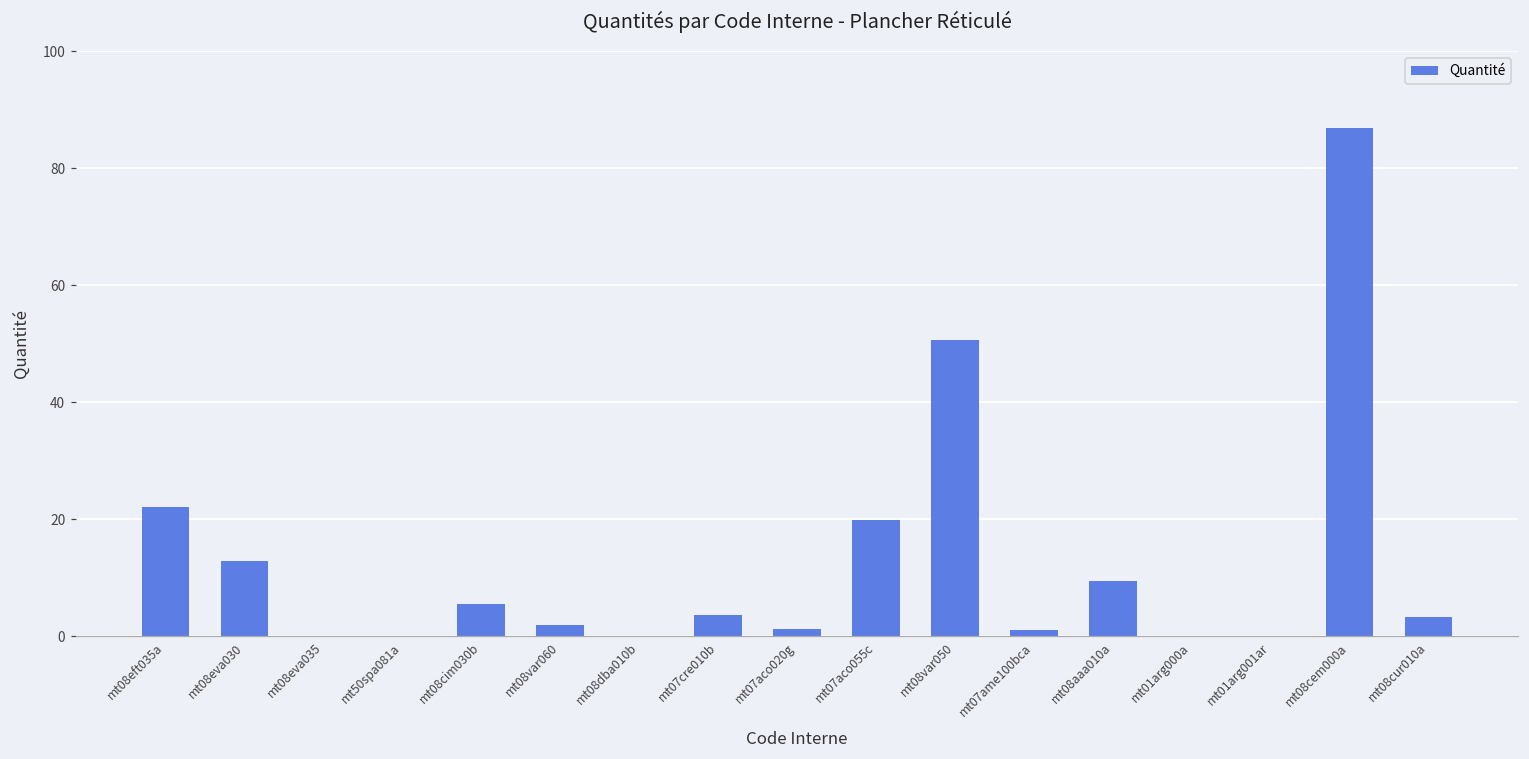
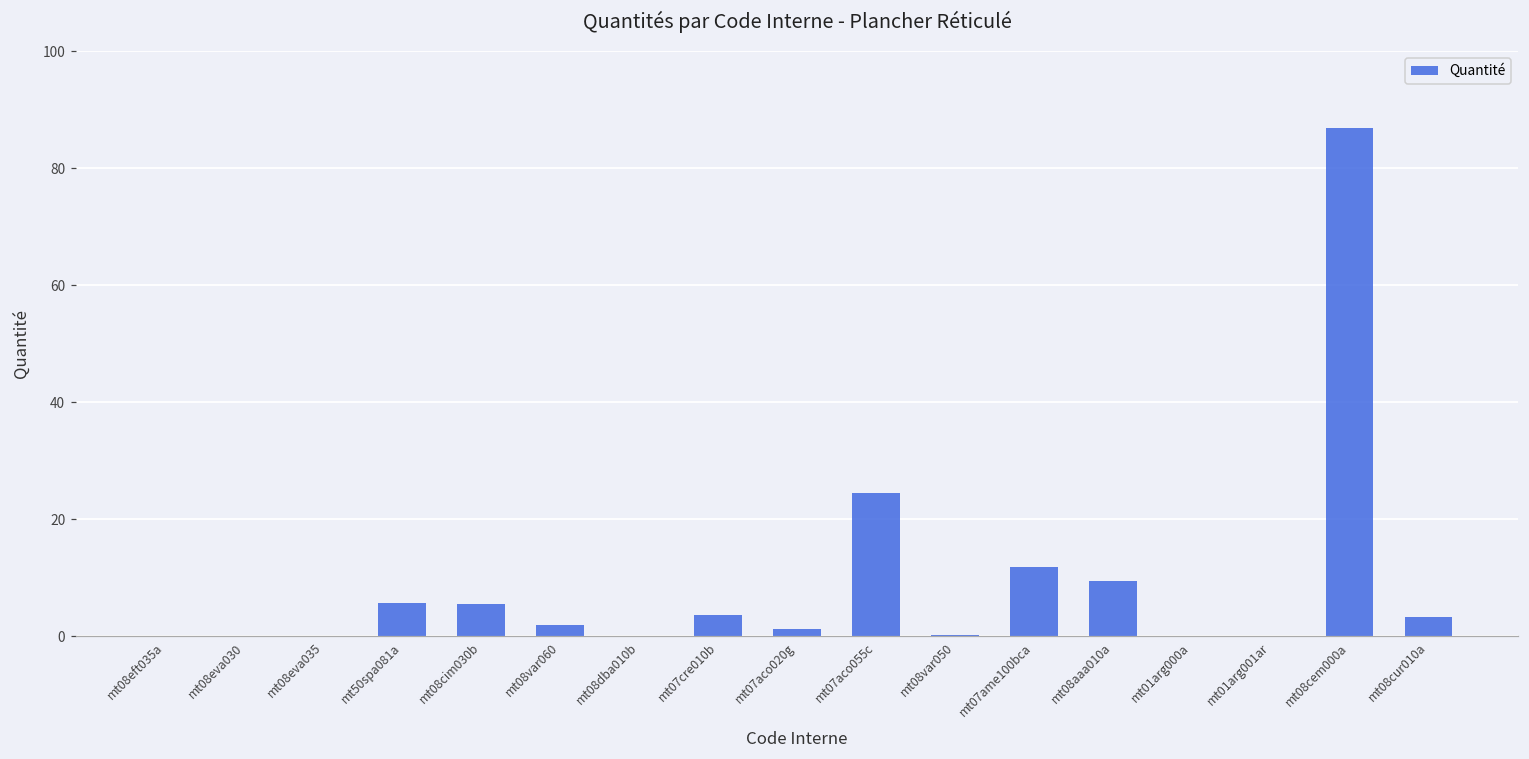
mt08eft035a: 22 -> 0
mt08eva030: 13 -> 0
mt50spa081a: 0 -> 6
mt07aco055c: 20 -> 25
mt08var050: 51 -> 0
mt07ame100bca: 1 -> 12
